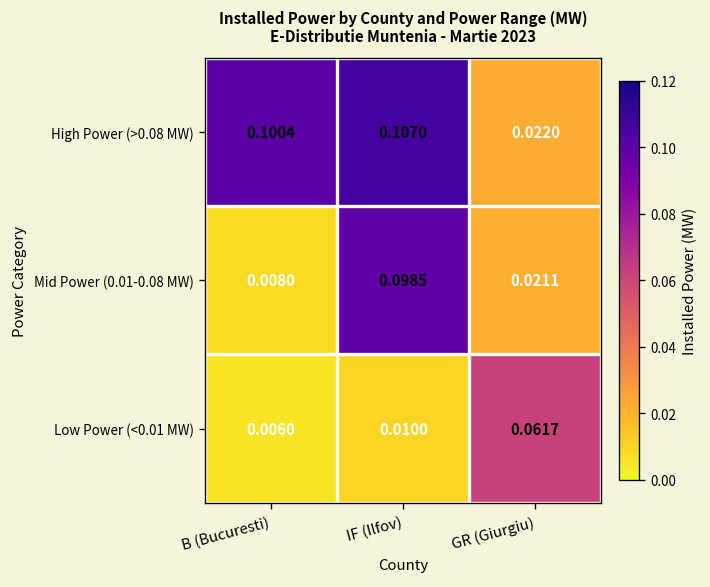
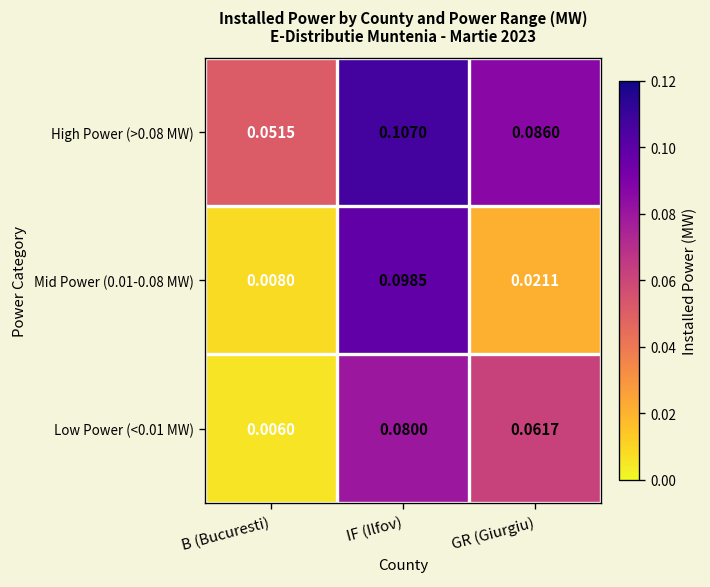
High Power (>0.08 MW), B (Bucuresti): 0.1004 -> 0.0515
High Power (>0.08 MW), GR (Giurgiu): 0.0220 -> 0.0860
Low Power (<0.01 MW), IF (Ilfov): 0.0100 -> 0.0800
